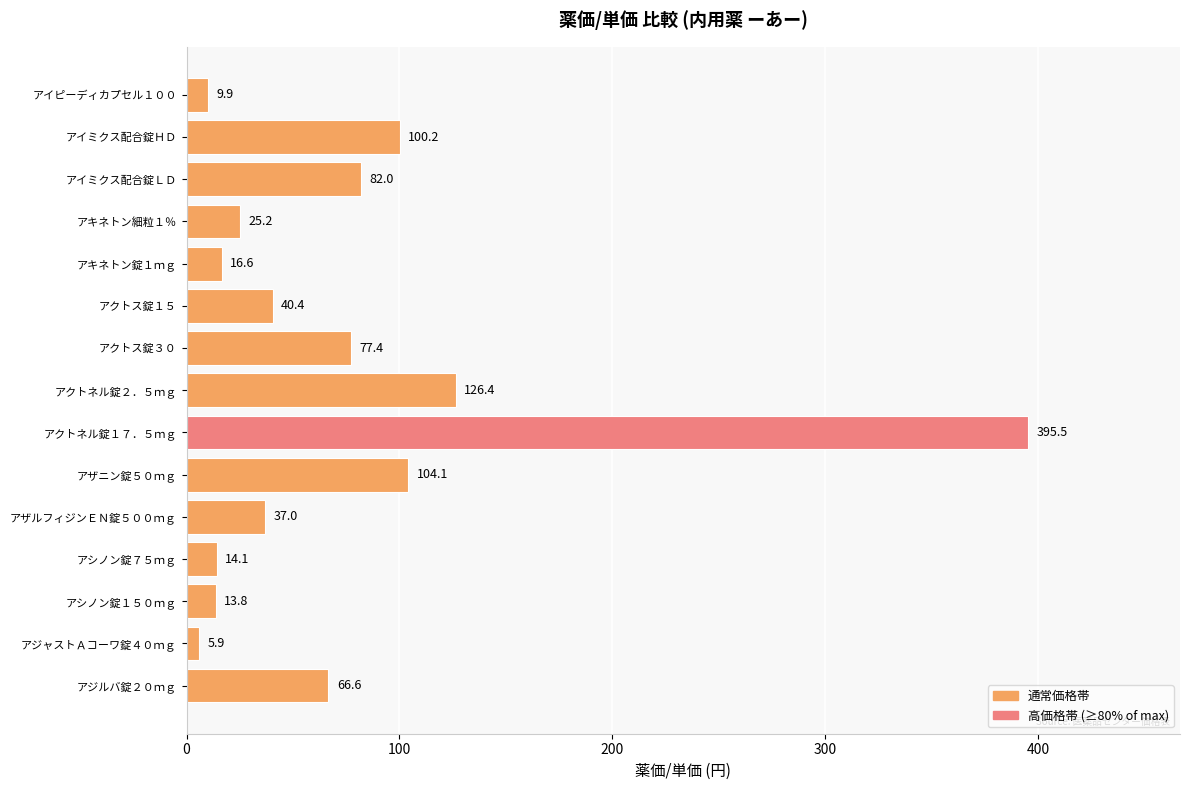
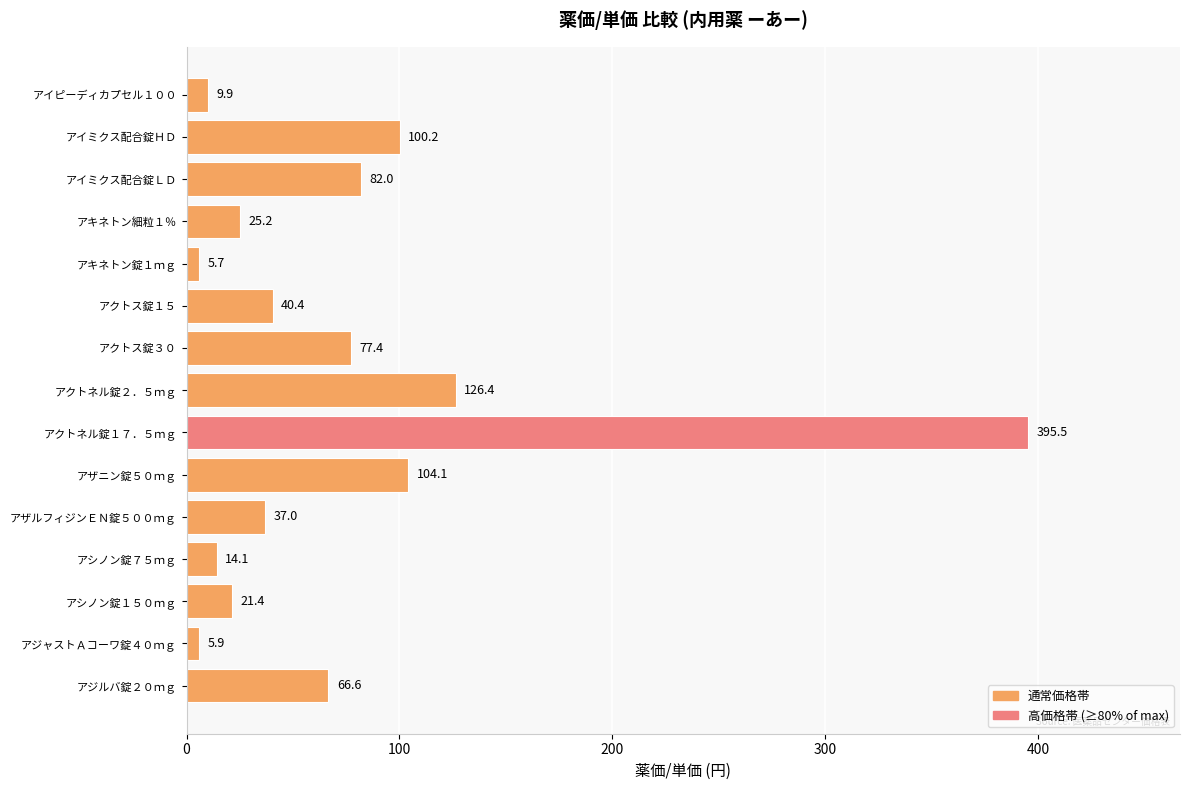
アキネトン錠１ｍｇ: 16.6 -> 5.7
アシノン錠１５０ｍｇ: 13.8 -> 21.4
